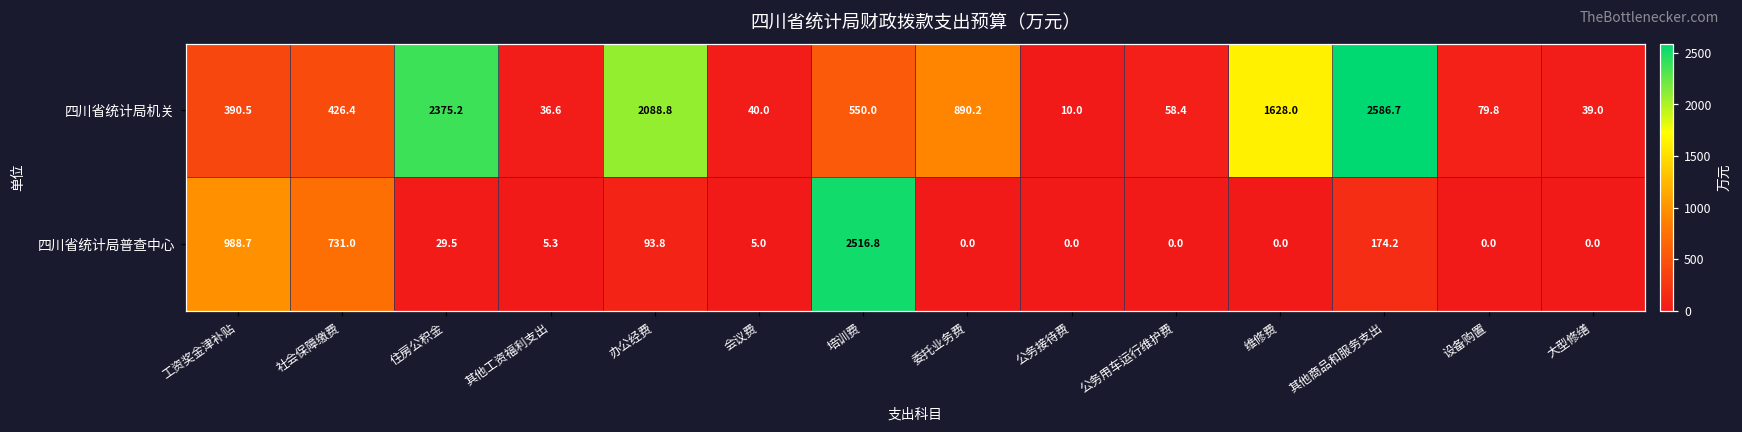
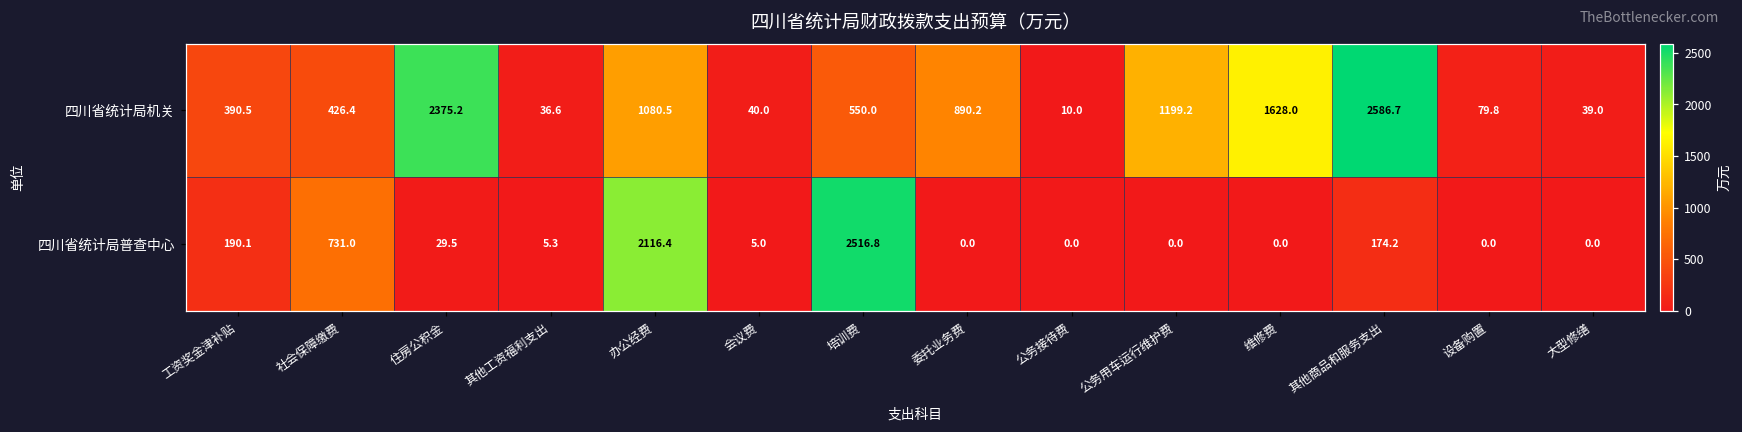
四川省统计局机关, 办公经费: 2088.8 -> 1080.5
四川省统计局机关, 公务用车运行维护费: 58.4 -> 1199.2
四川省统计局普查中心, 工资奖金津补贴: 988.7 -> 190.1
四川省统计局普查中心, 办公经费: 93.8 -> 2116.4
